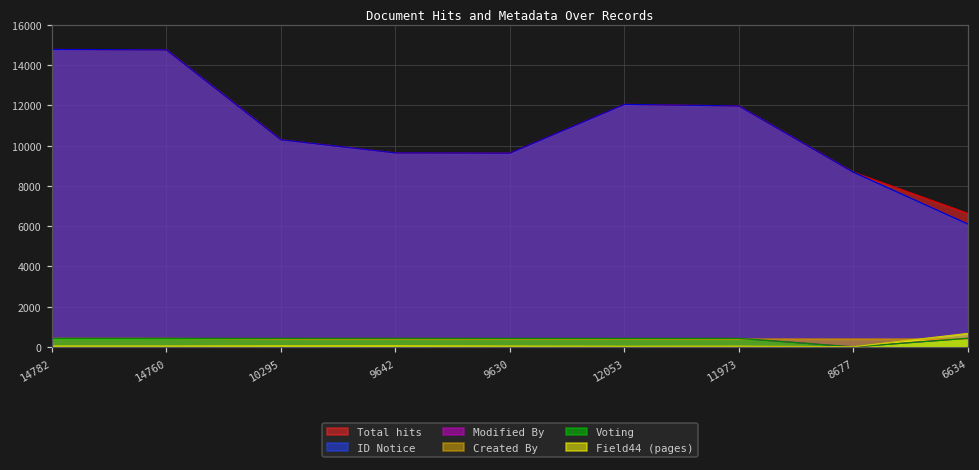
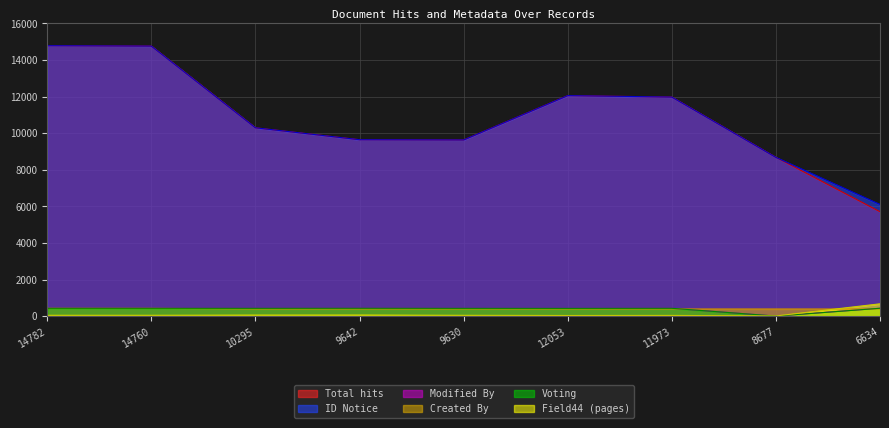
Total hits, 6634: 6600 -> 5700
